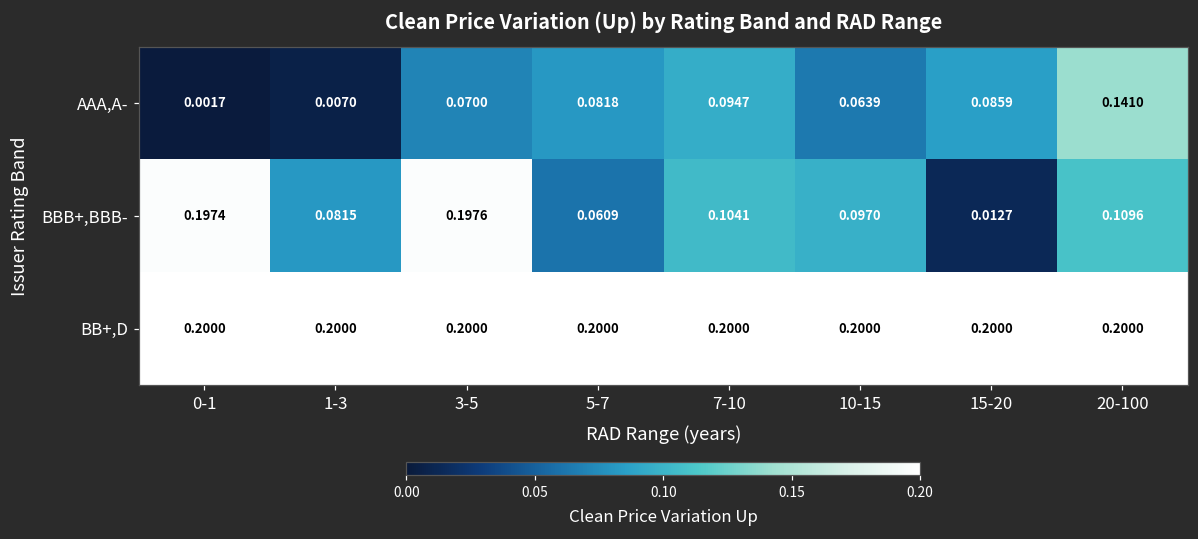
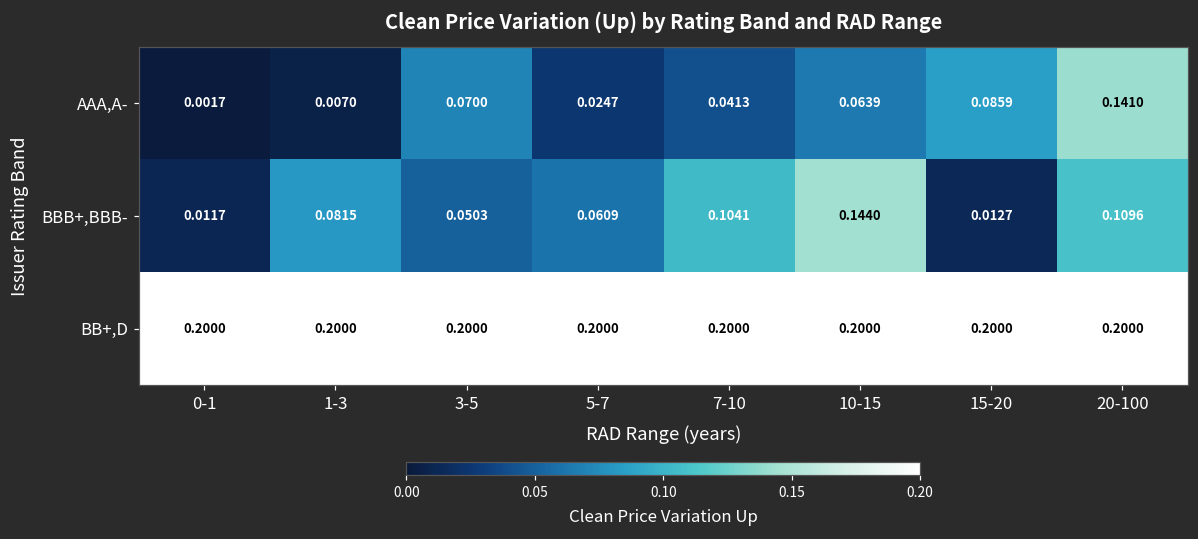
AAA,A-, 5-7: 0.0818 -> 0.0247
AAA,A-, 7-10: 0.0947 -> 0.0413
BBB+,BBB-, 0-1: 0.1974 -> 0.0117
BBB+,BBB-, 3-5: 0.1976 -> 0.0503
BBB+,BBB-, 10-15: 0.0970 -> 0.1440
